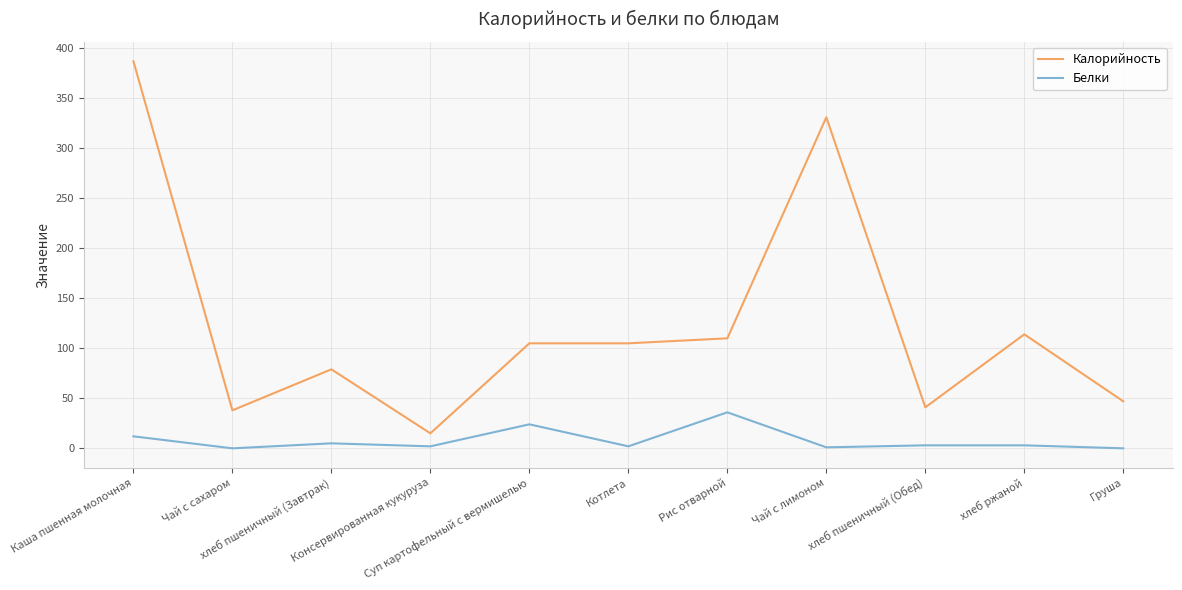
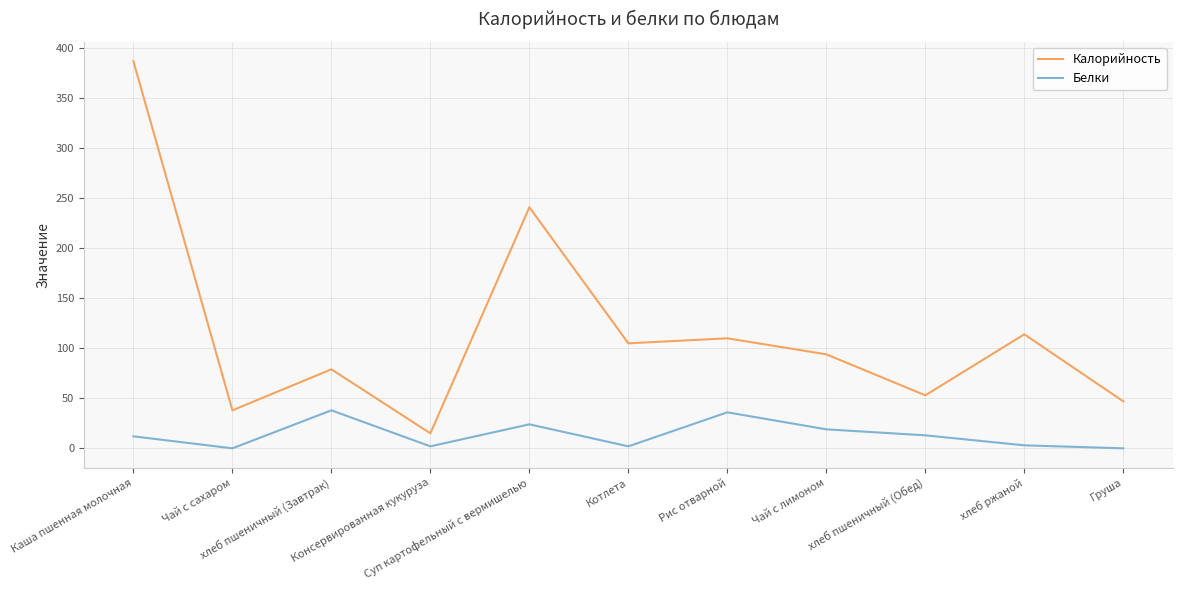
Белки, хлеб пшеничный (Завтрак): 5 -> 38
Калорийность, Суп картофельный с вермишелью: 105 -> 241
Калорийность, Чай с лимоном: 331 -> 94
Белки, Чай с лимоном: 1 -> 19
Калорийность, хлеб пшеничный (Обед): 41 -> 53
Белки, хлеб пшеничный (Обед): 3 -> 13
